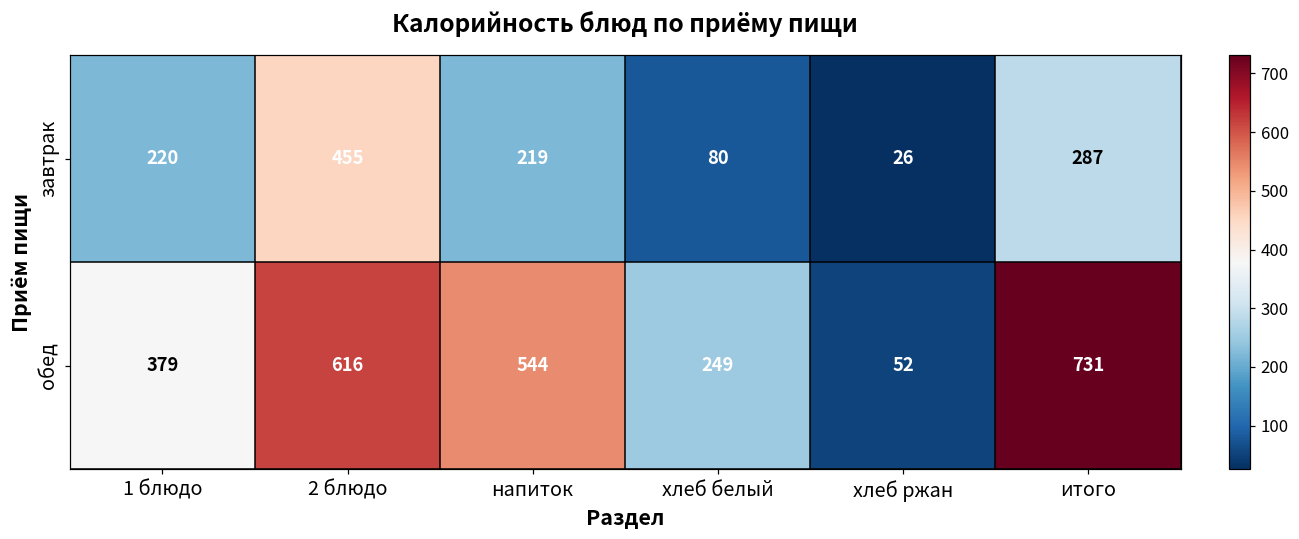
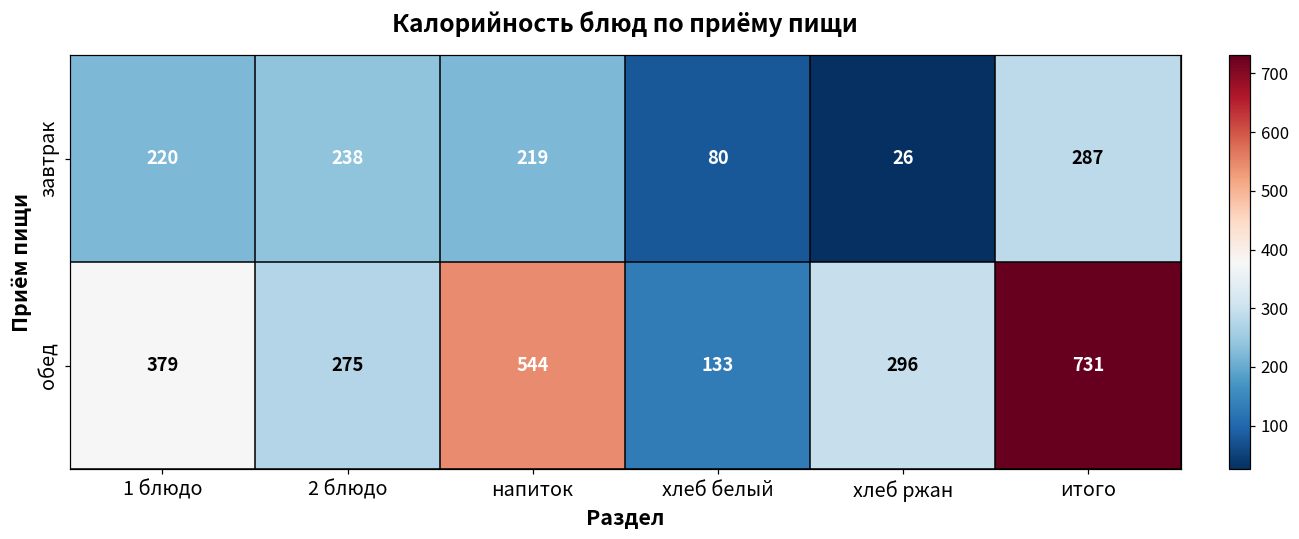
завтрак, 2 блюдо: 455 -> 238
обед, 2 блюдо: 616 -> 275
обед, хлеб белый: 249 -> 133
обед, хлеб ржан: 52 -> 296
